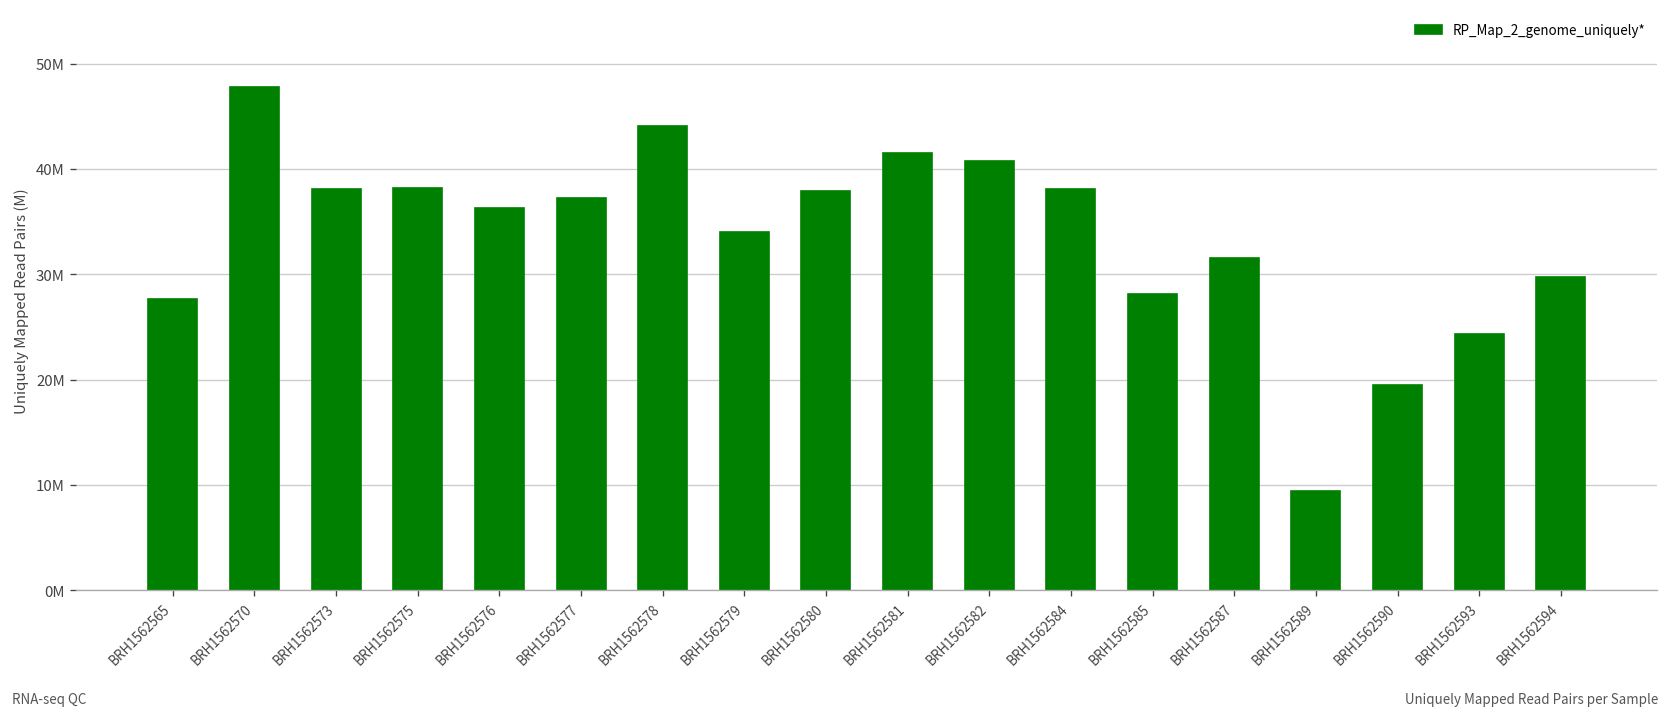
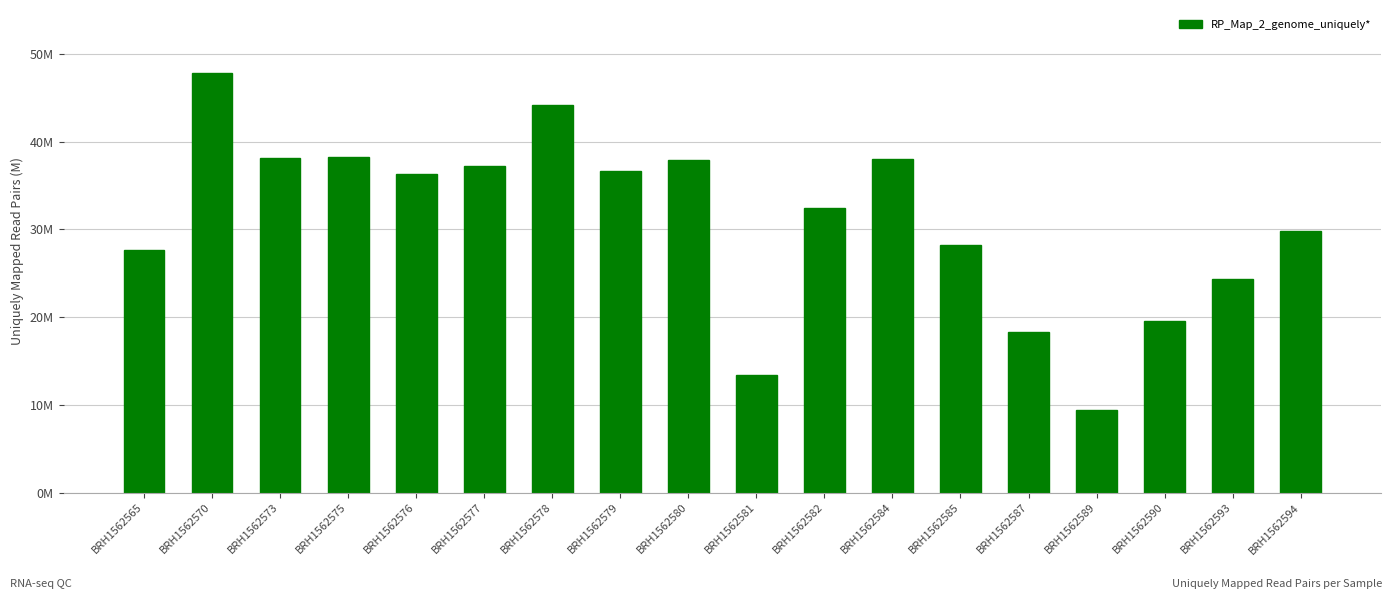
BRH1562579: 34000000 -> 37000000
BRH1562581: 41000000 -> 13000000
BRH1562582: 41000000 -> 32000000
BRH1562587: 32000000 -> 18000000
